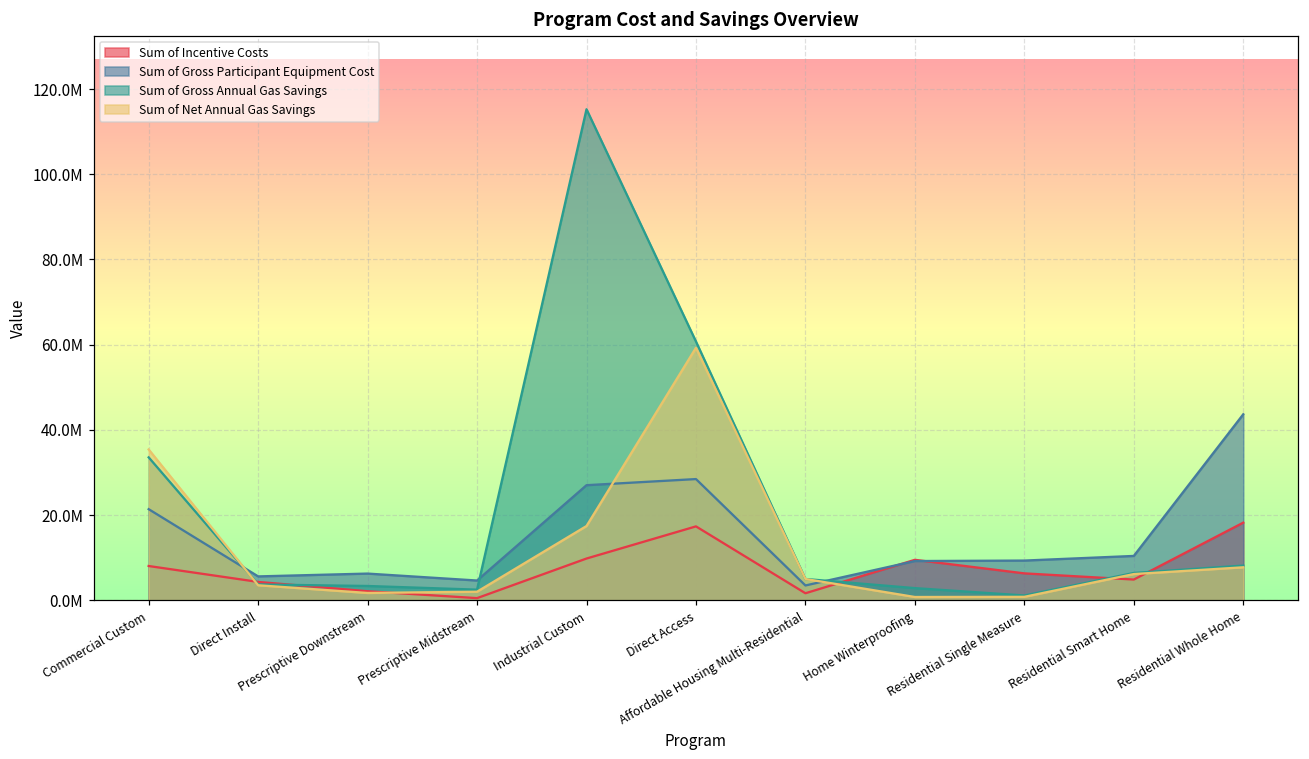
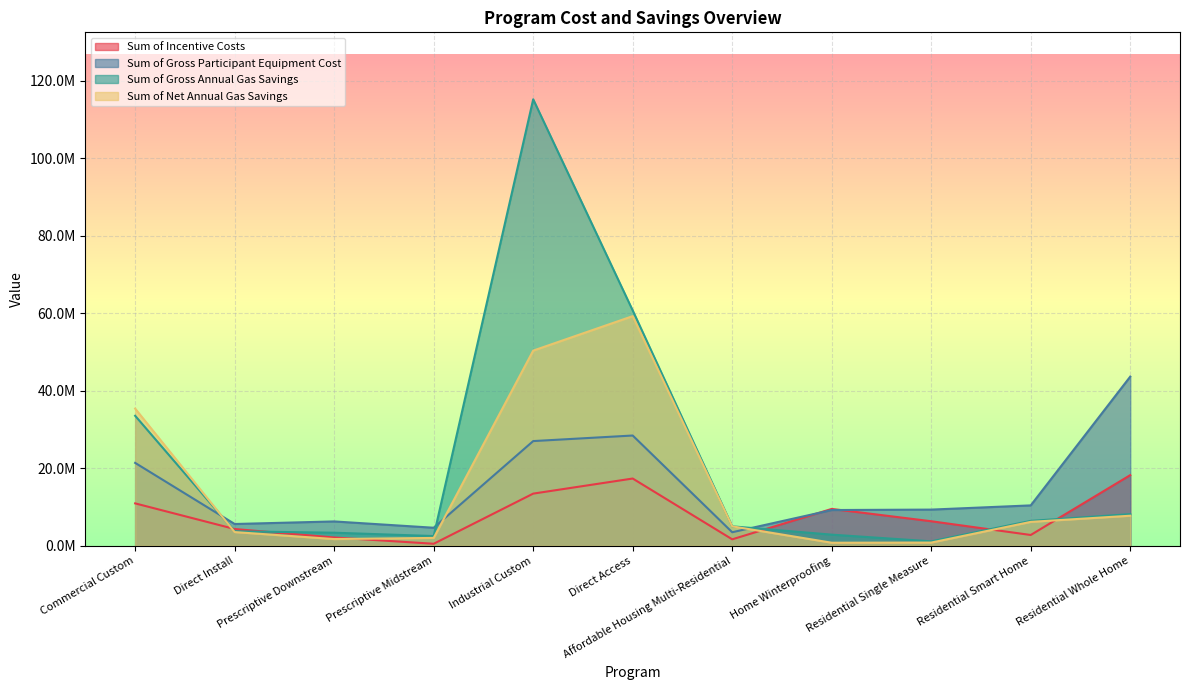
Sum of Incentive Costs, Commercial Custom: 8000000 -> 11000000
Sum of Incentive Costs, Industrial Custom: 10000000 -> 13000000
Sum of Net Annual Gas Savings, Industrial Custom: 17000000 -> 50000000
Sum of Incentive Costs, Residential Smart Home: 5000000 -> 3000000
